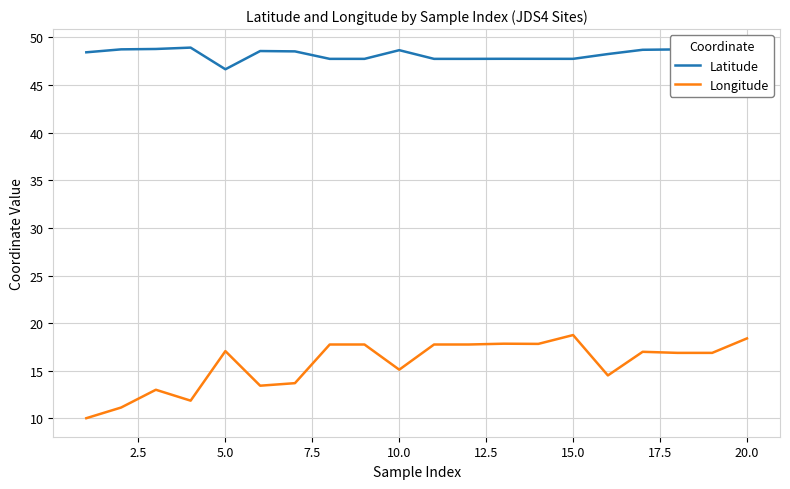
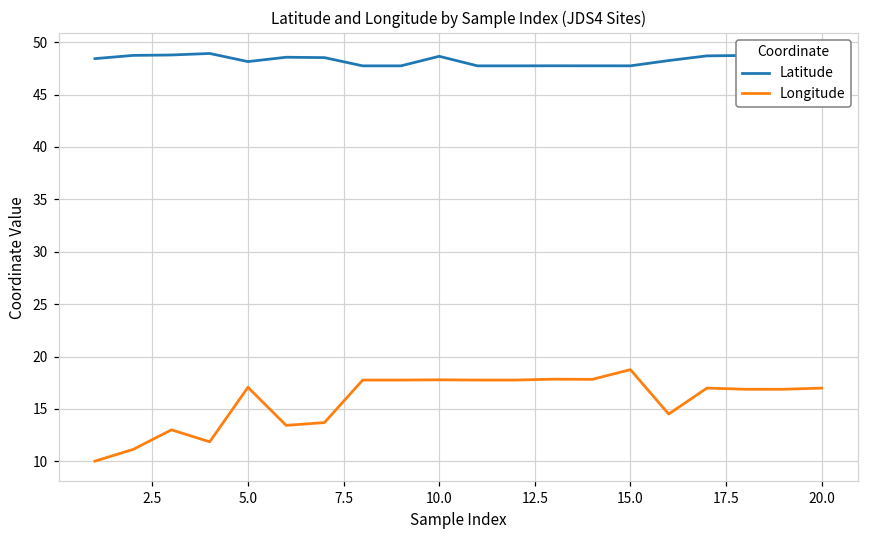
Latitude, 5.0: 47 -> 48
Longitude, 10.0: 15 -> 18
Longitude, 20.0: 18 -> 17
